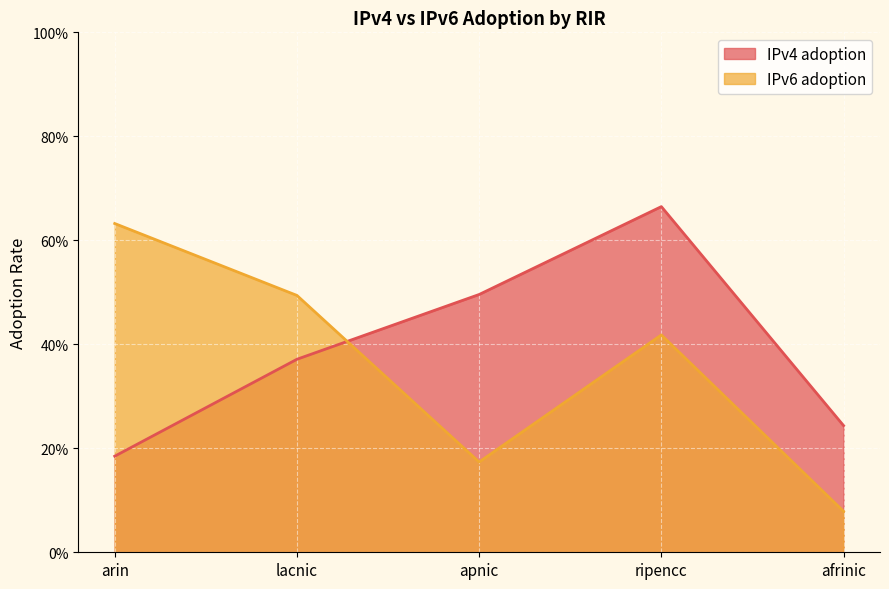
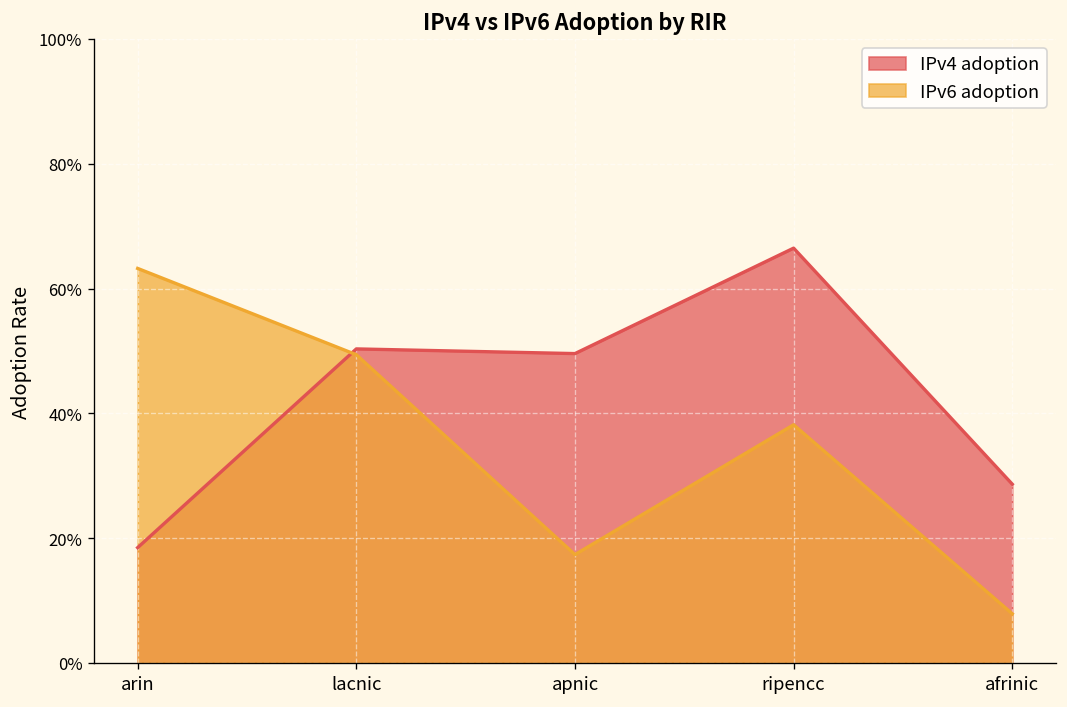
IPv4 adoption, lacnic: 37% -> 50%
IPv6 adoption, ripencc: 42% -> 38%
IPv4 adoption, afrinic: 24% -> 29%
